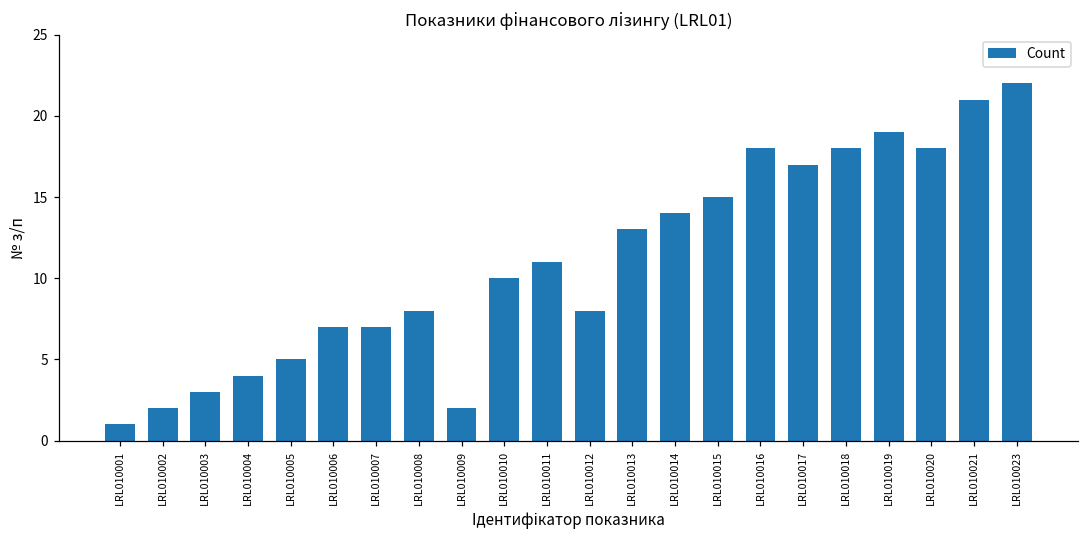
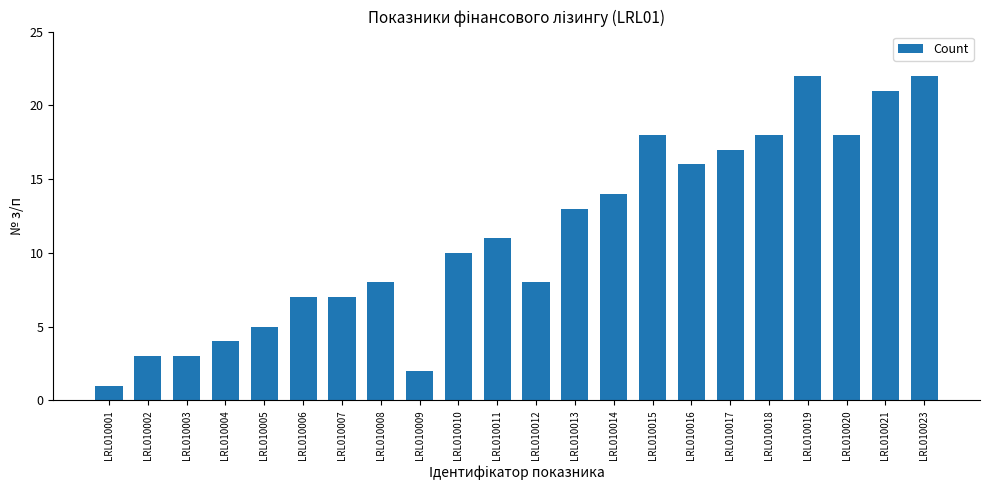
LRL010002: 2 -> 3
LRL010015: 15 -> 18
LRL010016: 18 -> 16
LRL010019: 19 -> 22
